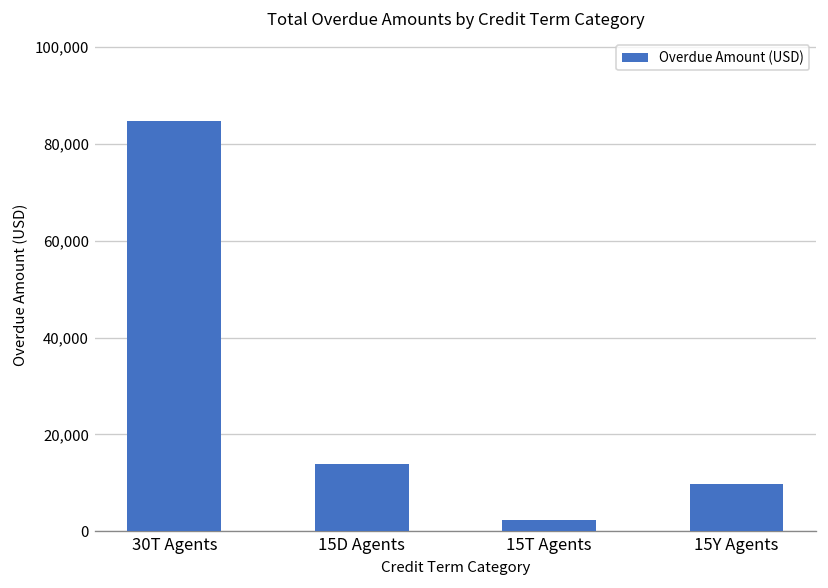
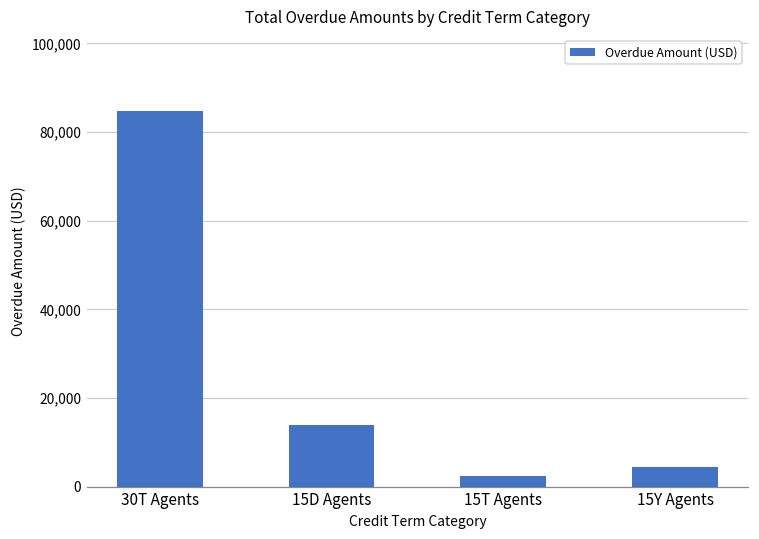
15Y Agents: 10,000 -> 4,000
